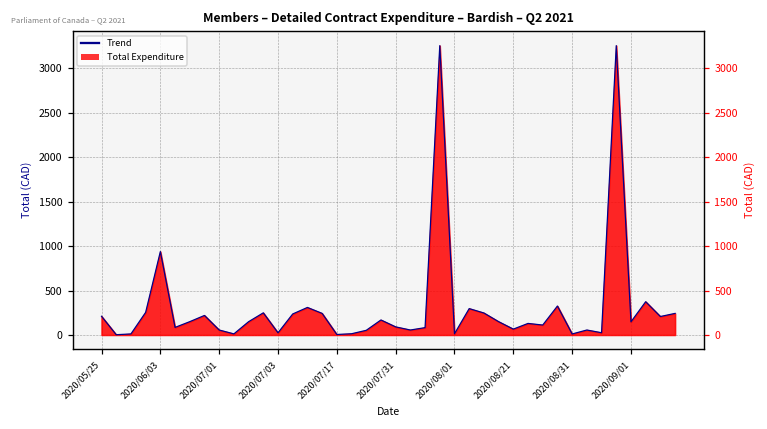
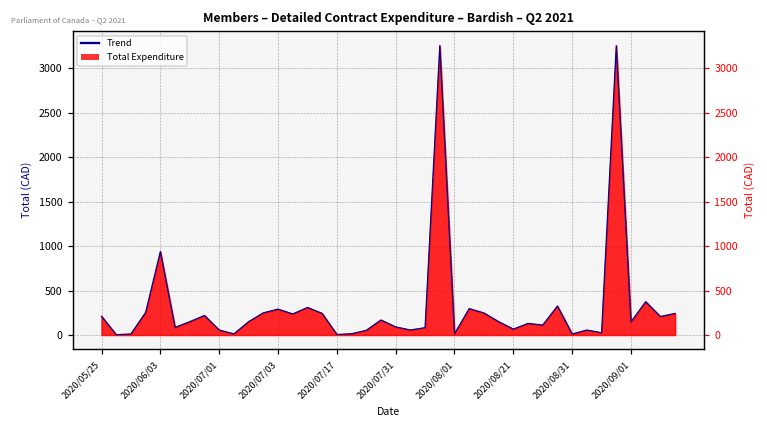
2020/07/03: 0 -> 300
